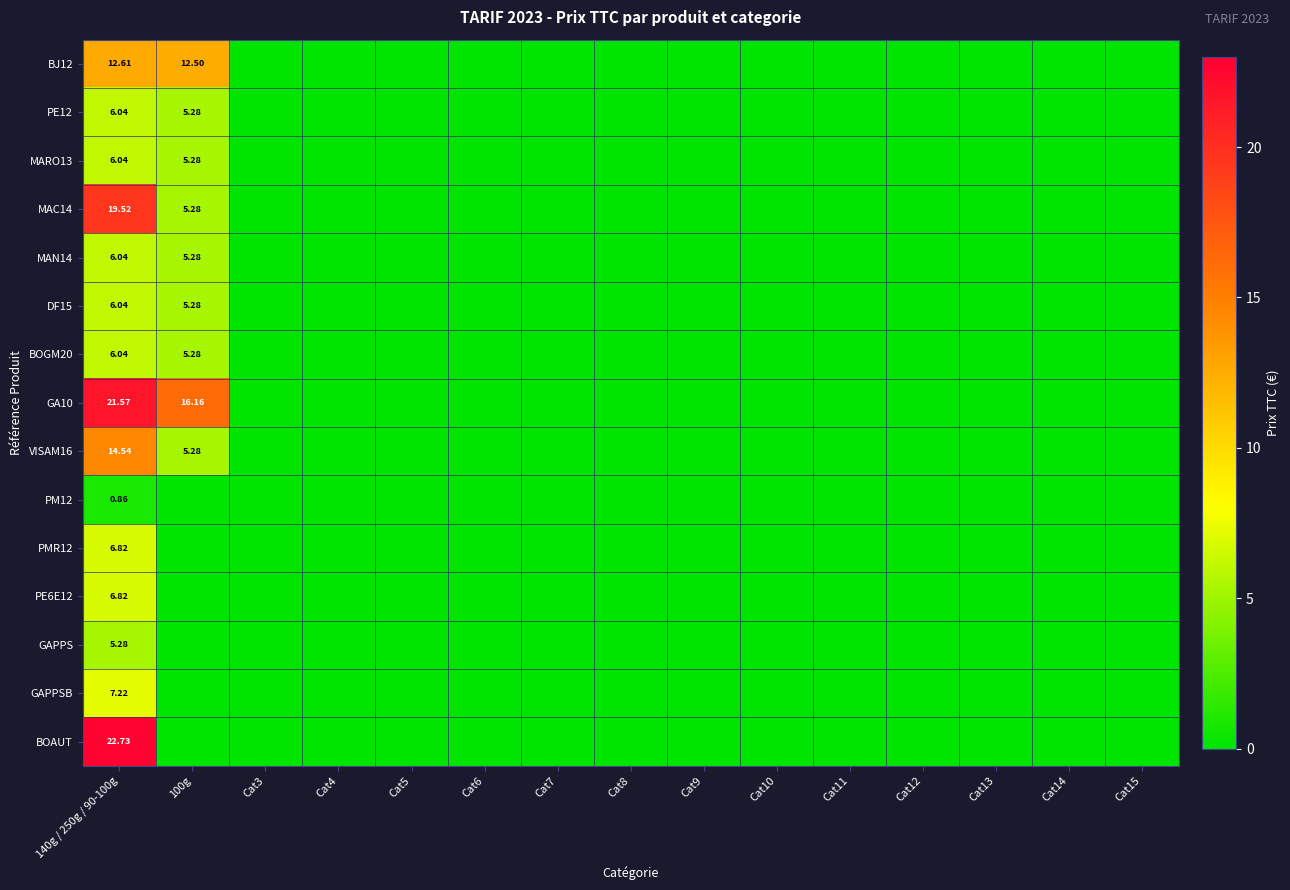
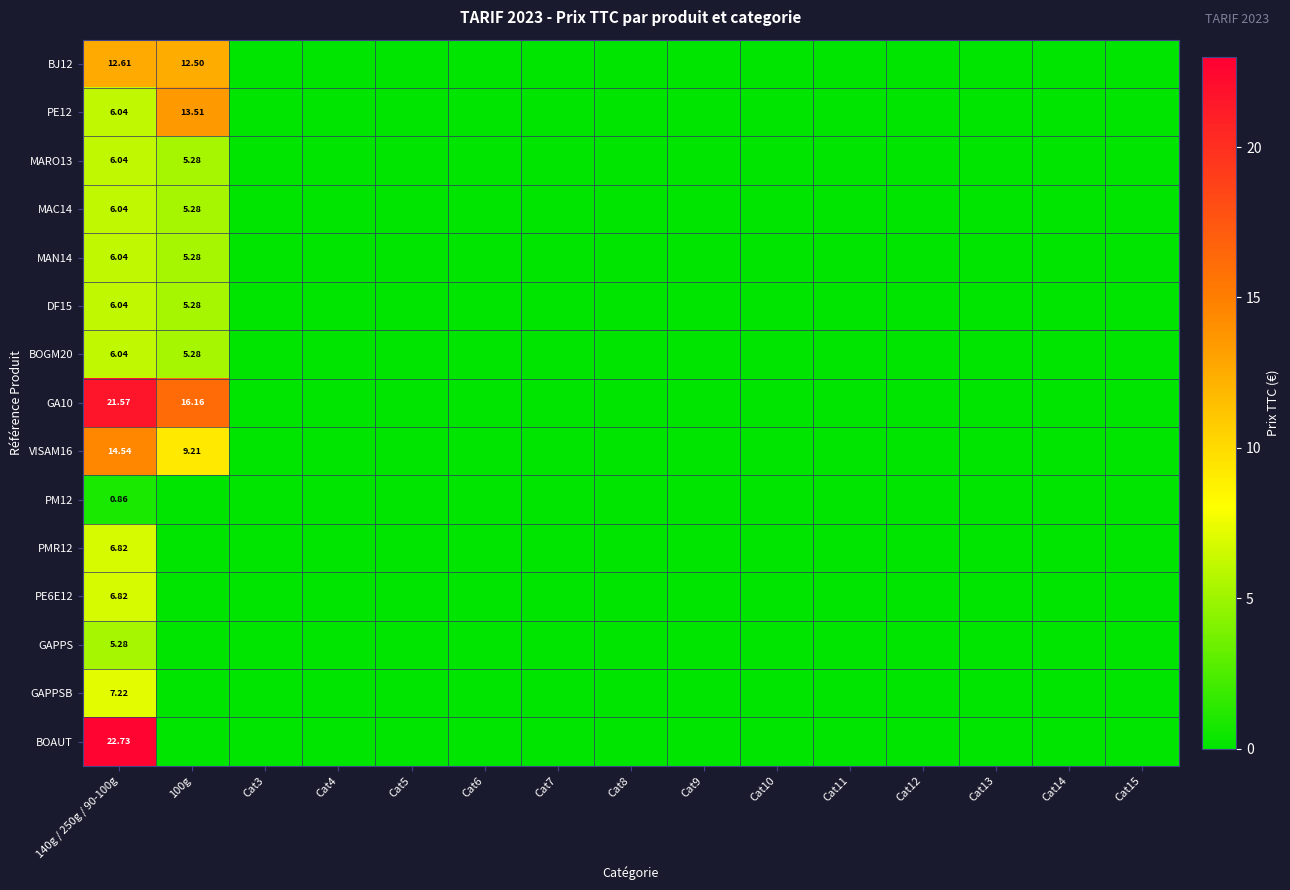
PE12, 100g: 5.28 -> 13.51
MAC14, 140g / 250g / 90-100g: 19.52 -> 6.04
VISAM16, 100g: 5.28 -> 9.21
